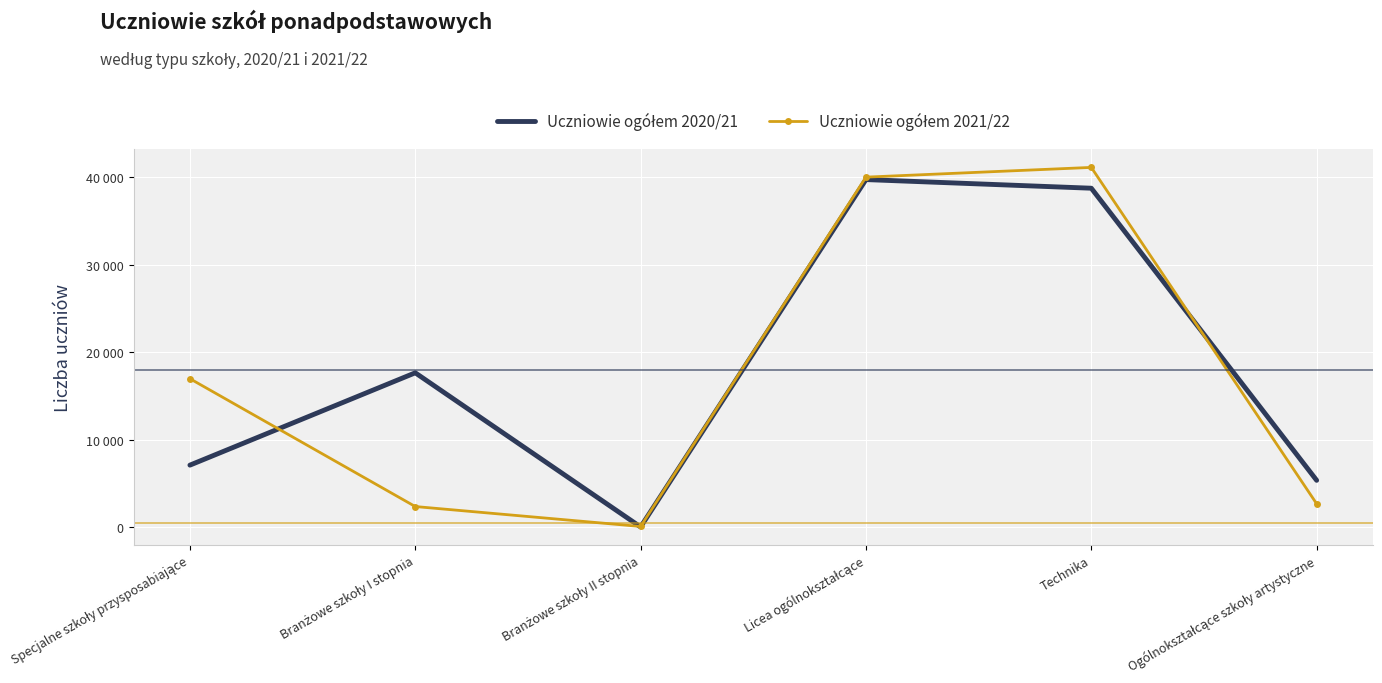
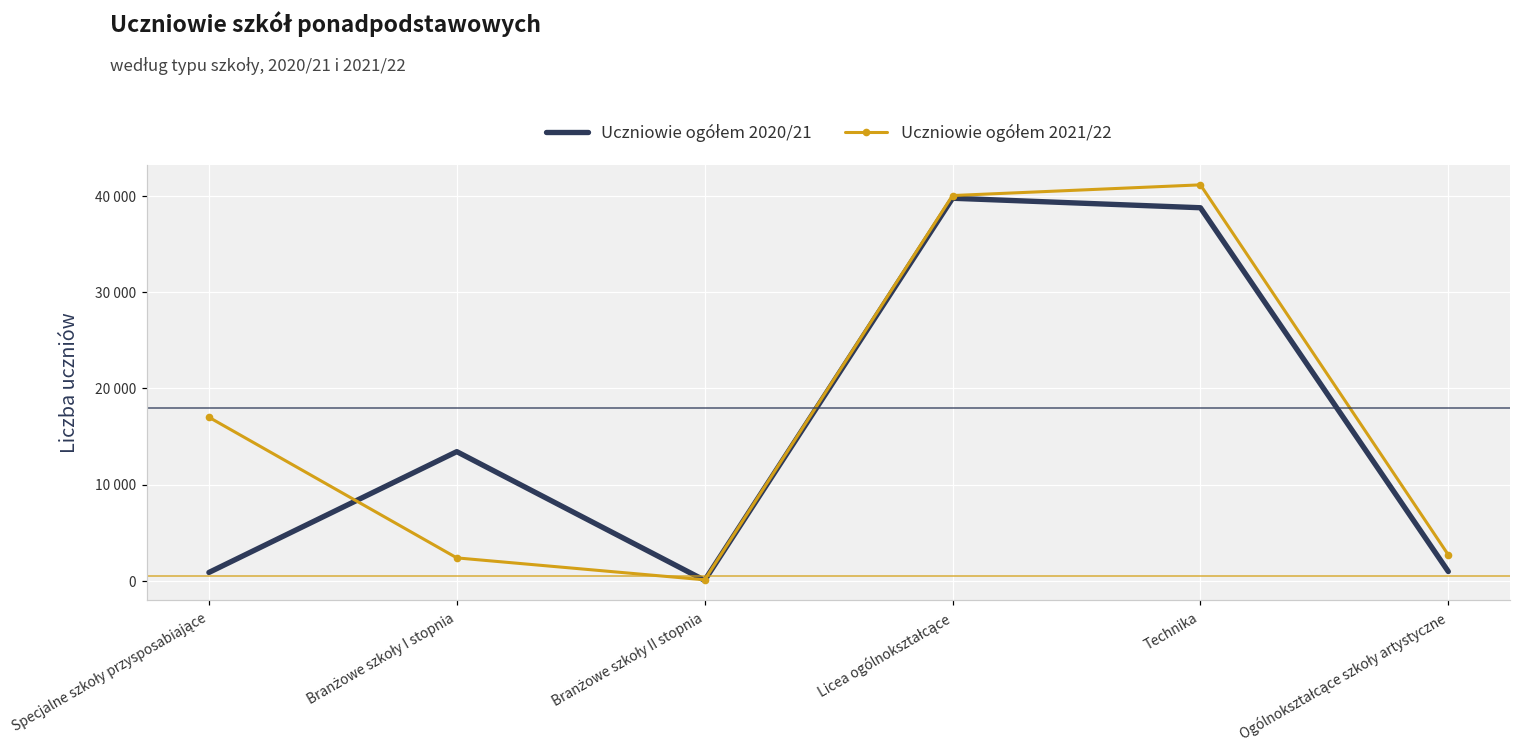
Uczniowie ogółem 2020/21, Specjalne szkoły przysposabiające: 7000 -> 1000
Uczniowie ogółem 2020/21, Branżowe szkoły I stopnia: 18000 -> 13000
Uczniowie ogółem 2020/21, Ogólnokształcące szkoły artystyczne: 5000 -> 1000
